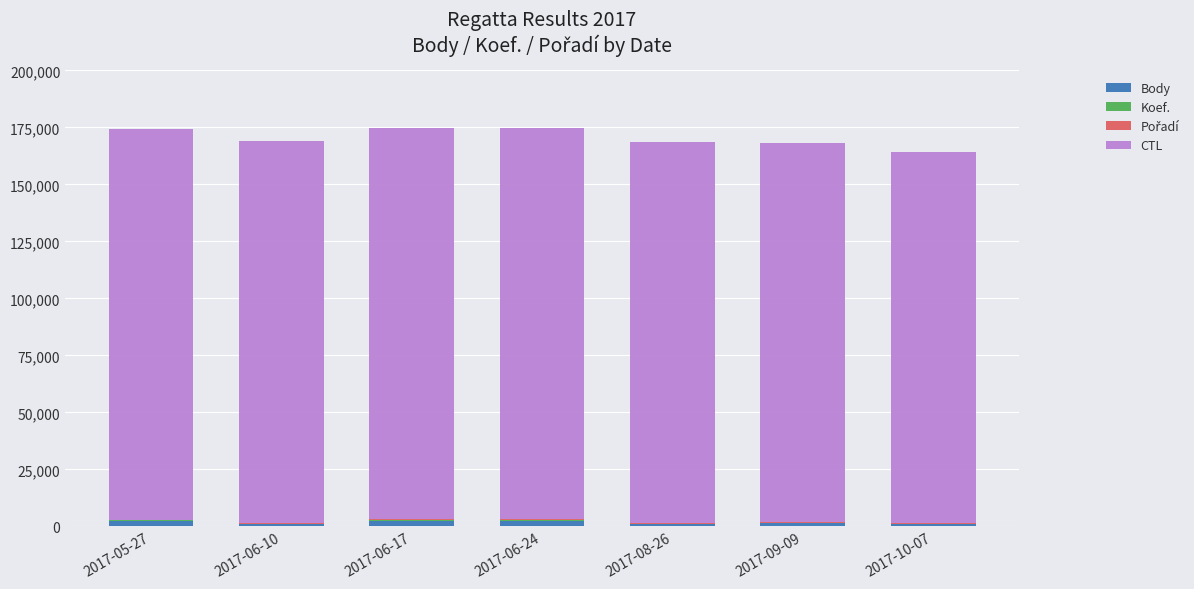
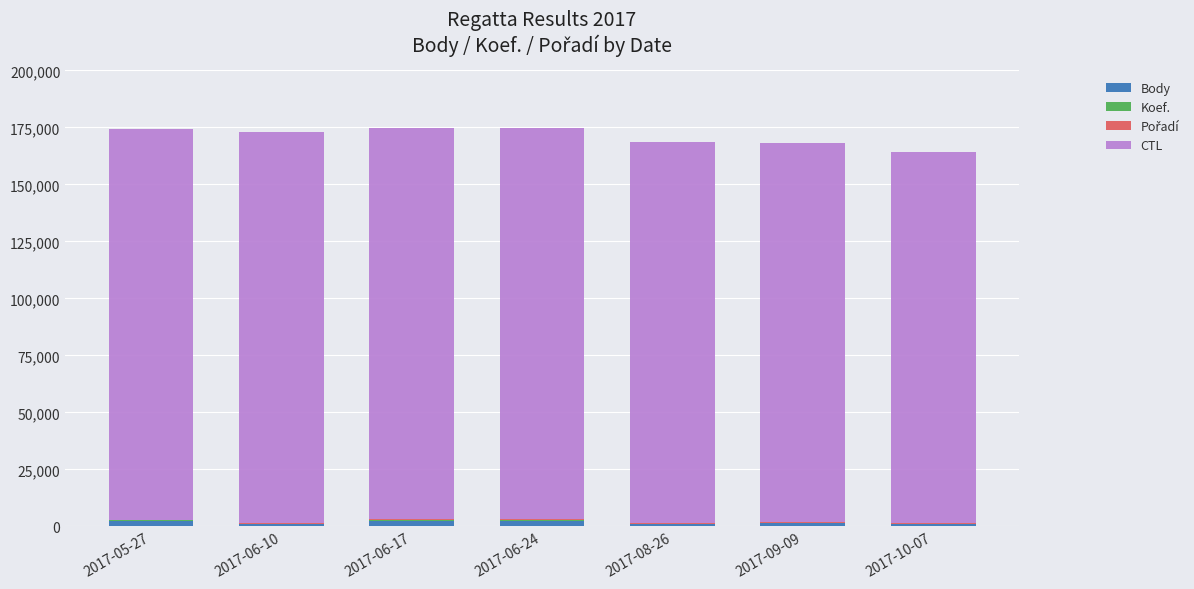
CTL, 2017-06-10: 168,000 -> 172,000
